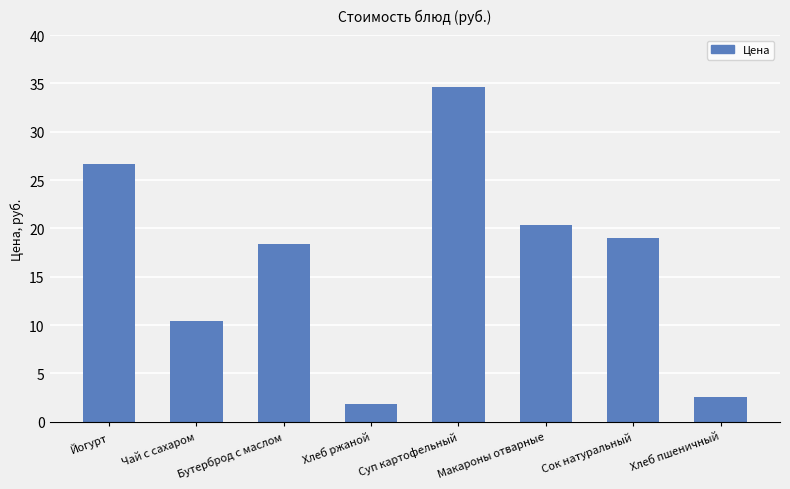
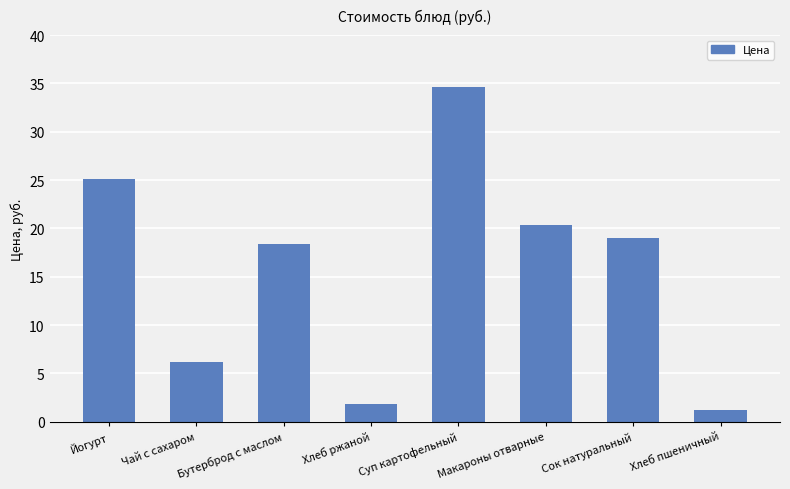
Йогурт: 27 -> 25
Чай с сахаром: 10 -> 6
Хлеб пшеничный: 3 -> 1
